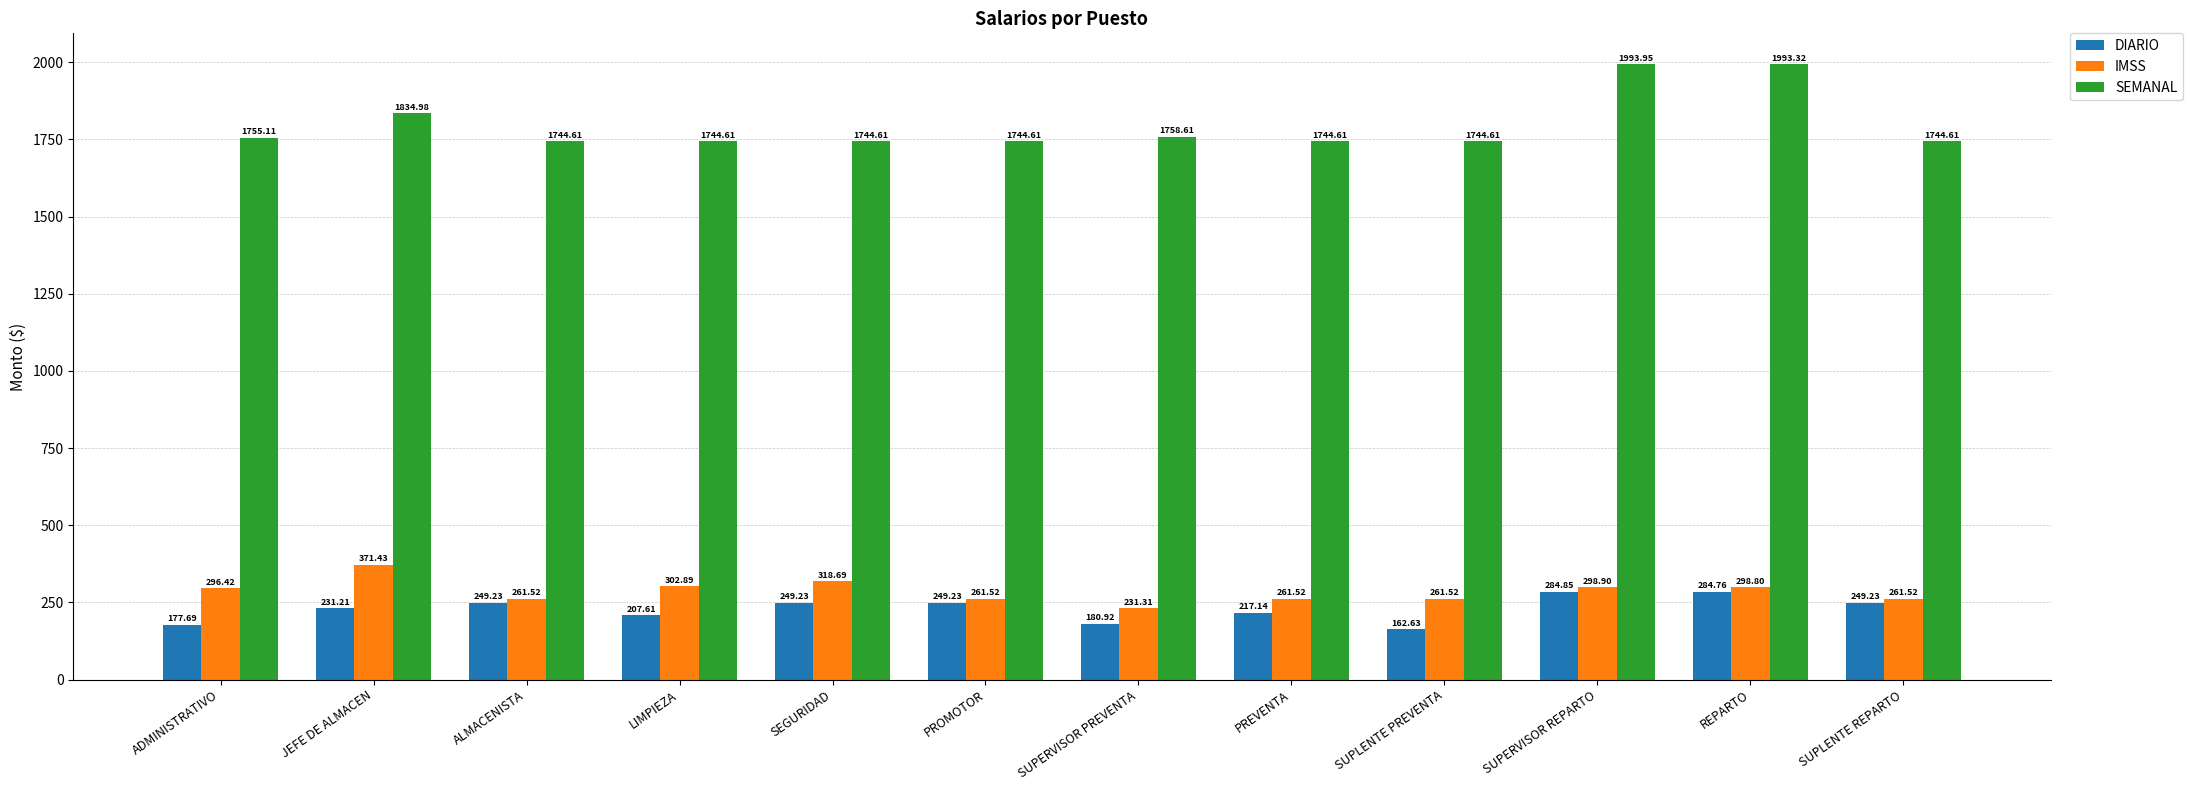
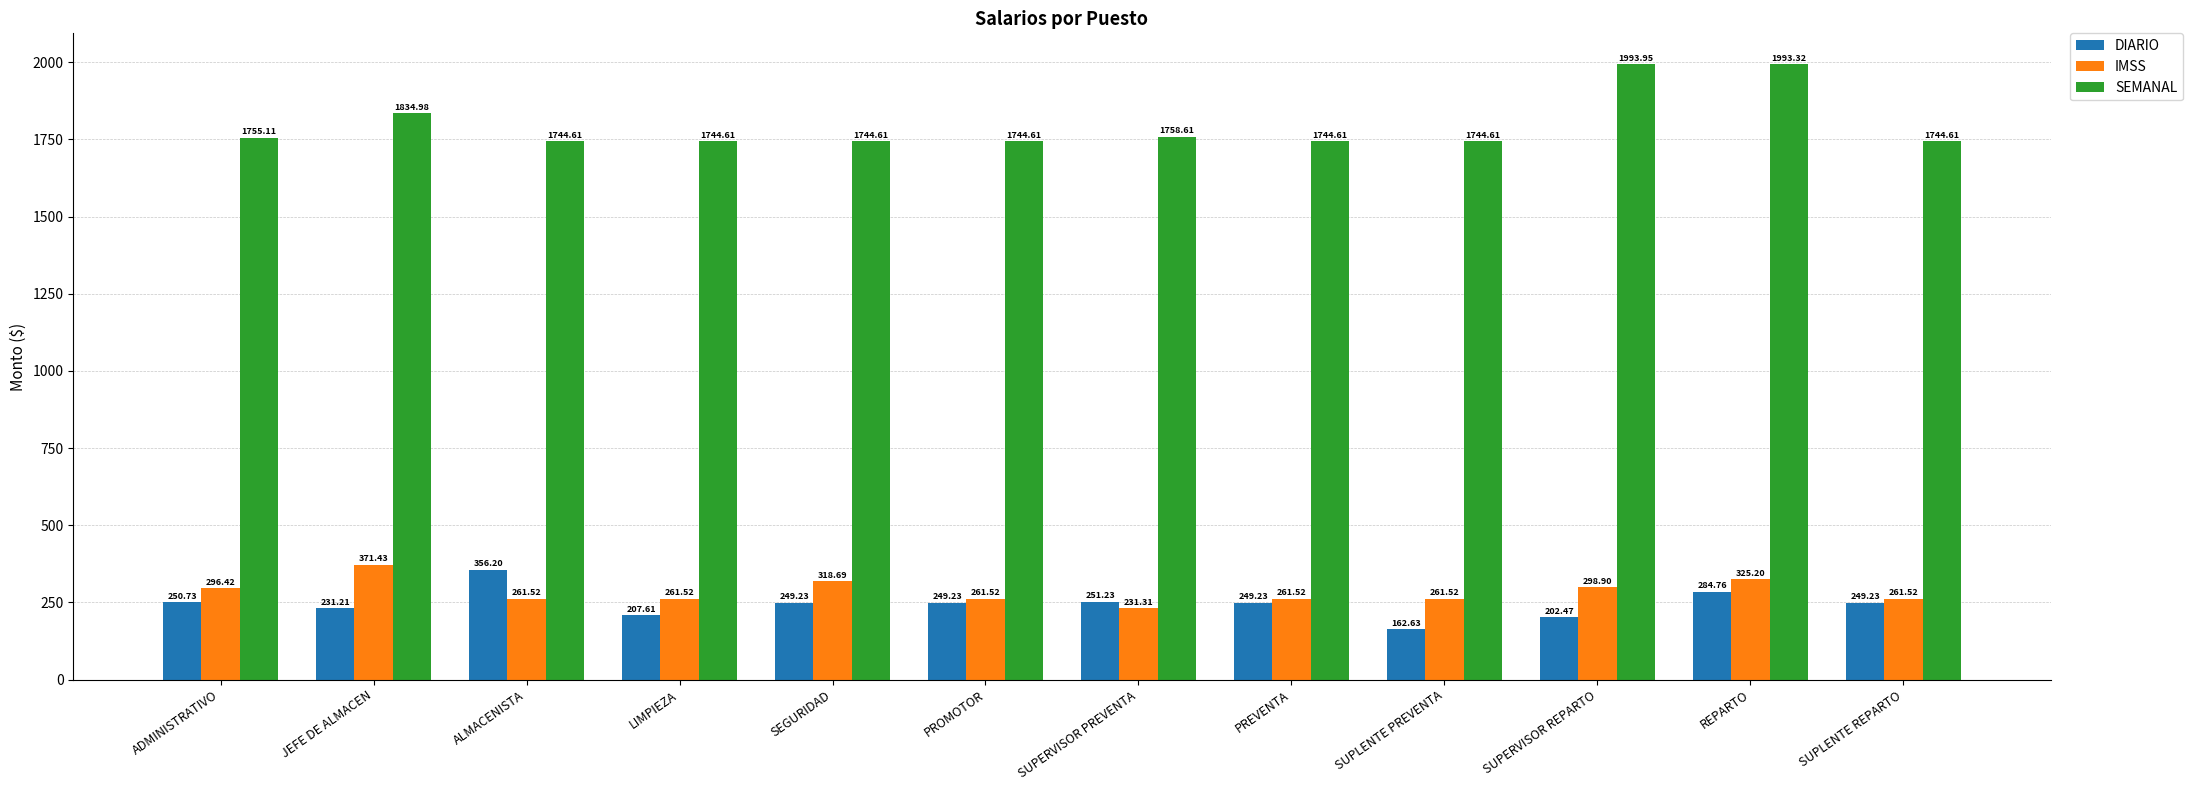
DIARIO, ADMINISTRATIVO: 177.69 -> 250.73
DIARIO, ALMACENISTA: 249.23 -> 356.20
IMSS, LIMPIEZA: 302.89 -> 261.52
DIARIO, SUPERVISOR PREVENTA: 180.92 -> 251.23
DIARIO, PREVENTA: 217.14 -> 249.23
DIARIO, SUPERVISOR REPARTO: 284.85 -> 202.47
IMSS, REPARTO: 298.80 -> 325.20
